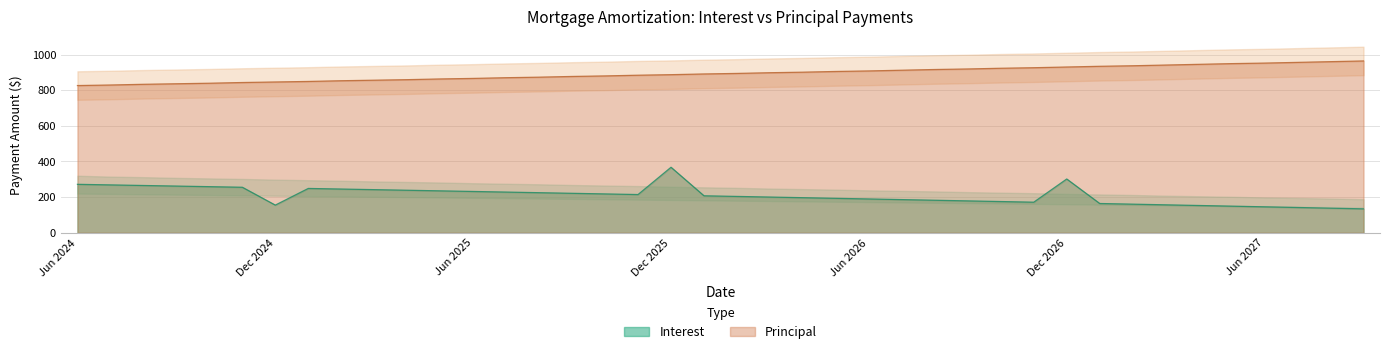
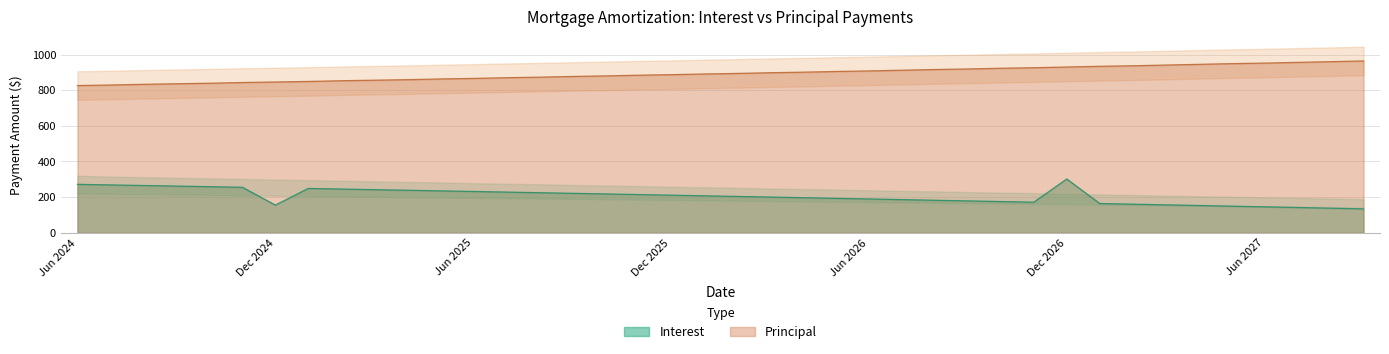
Interest, Dec 2025: 370 -> 210
